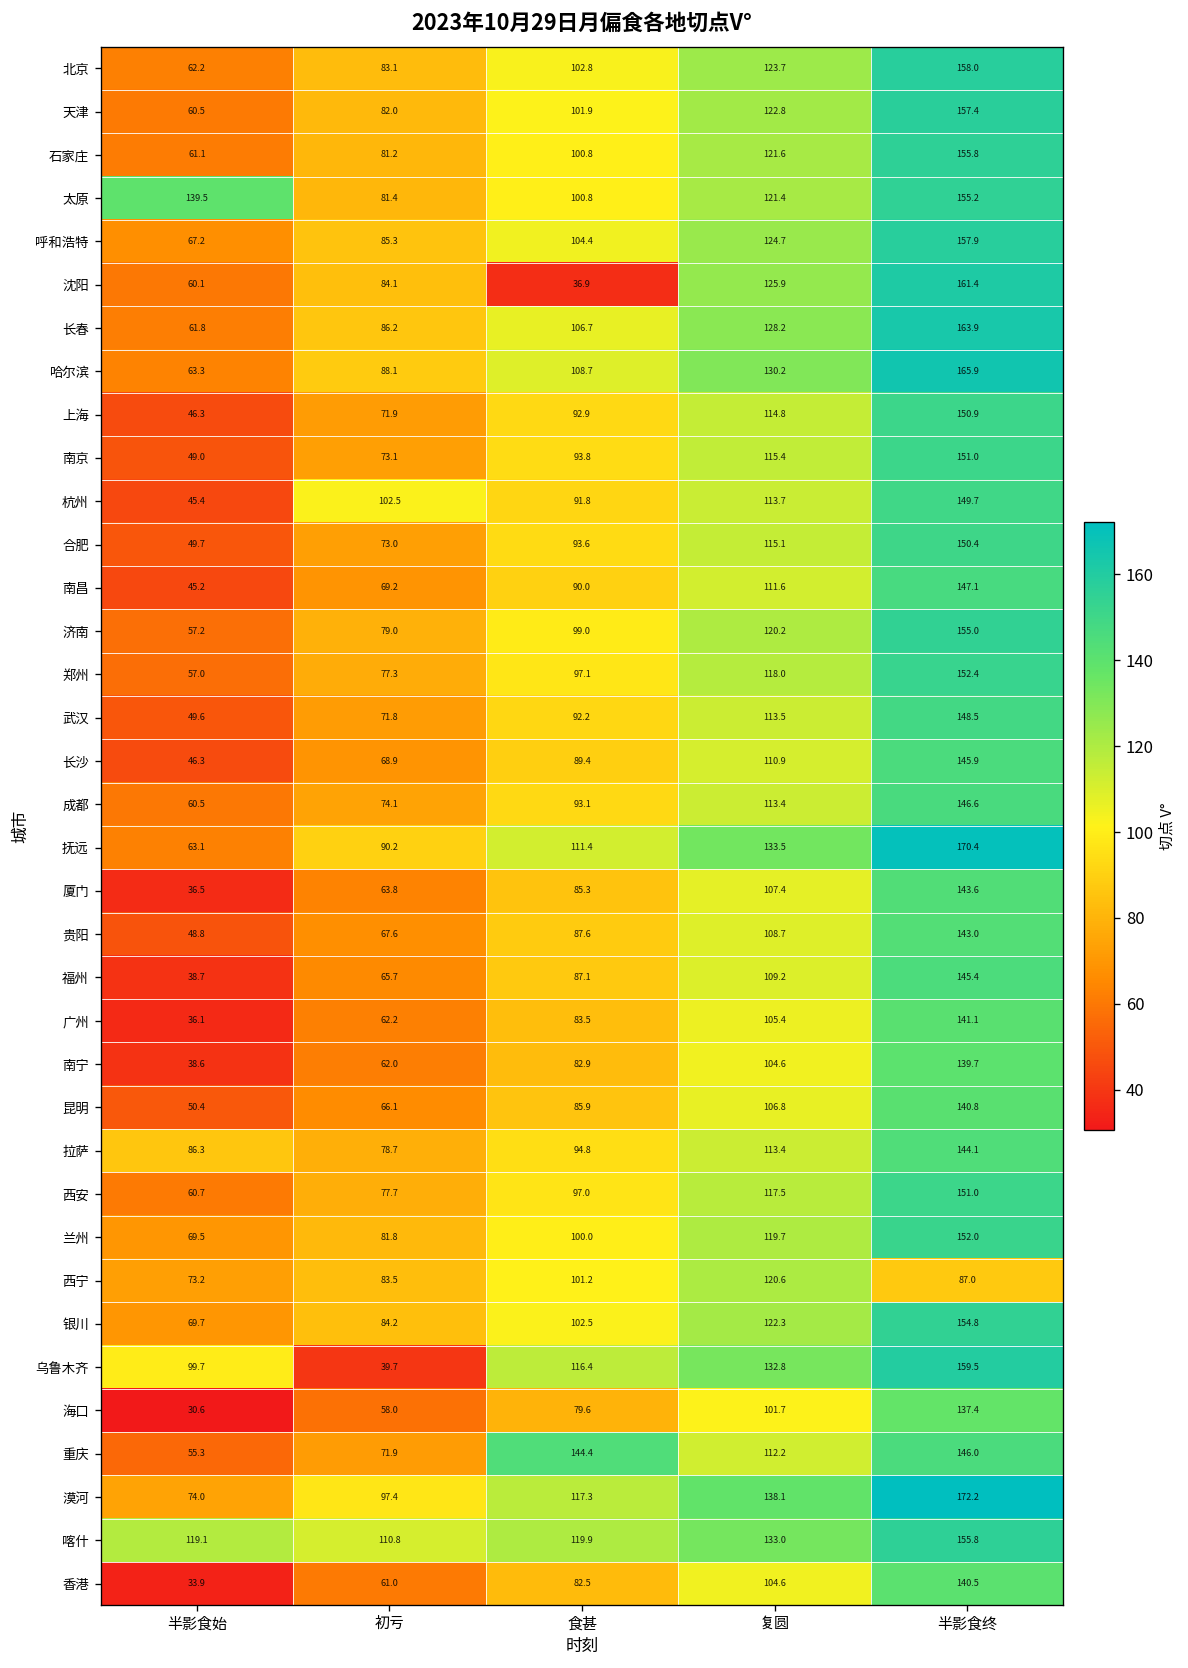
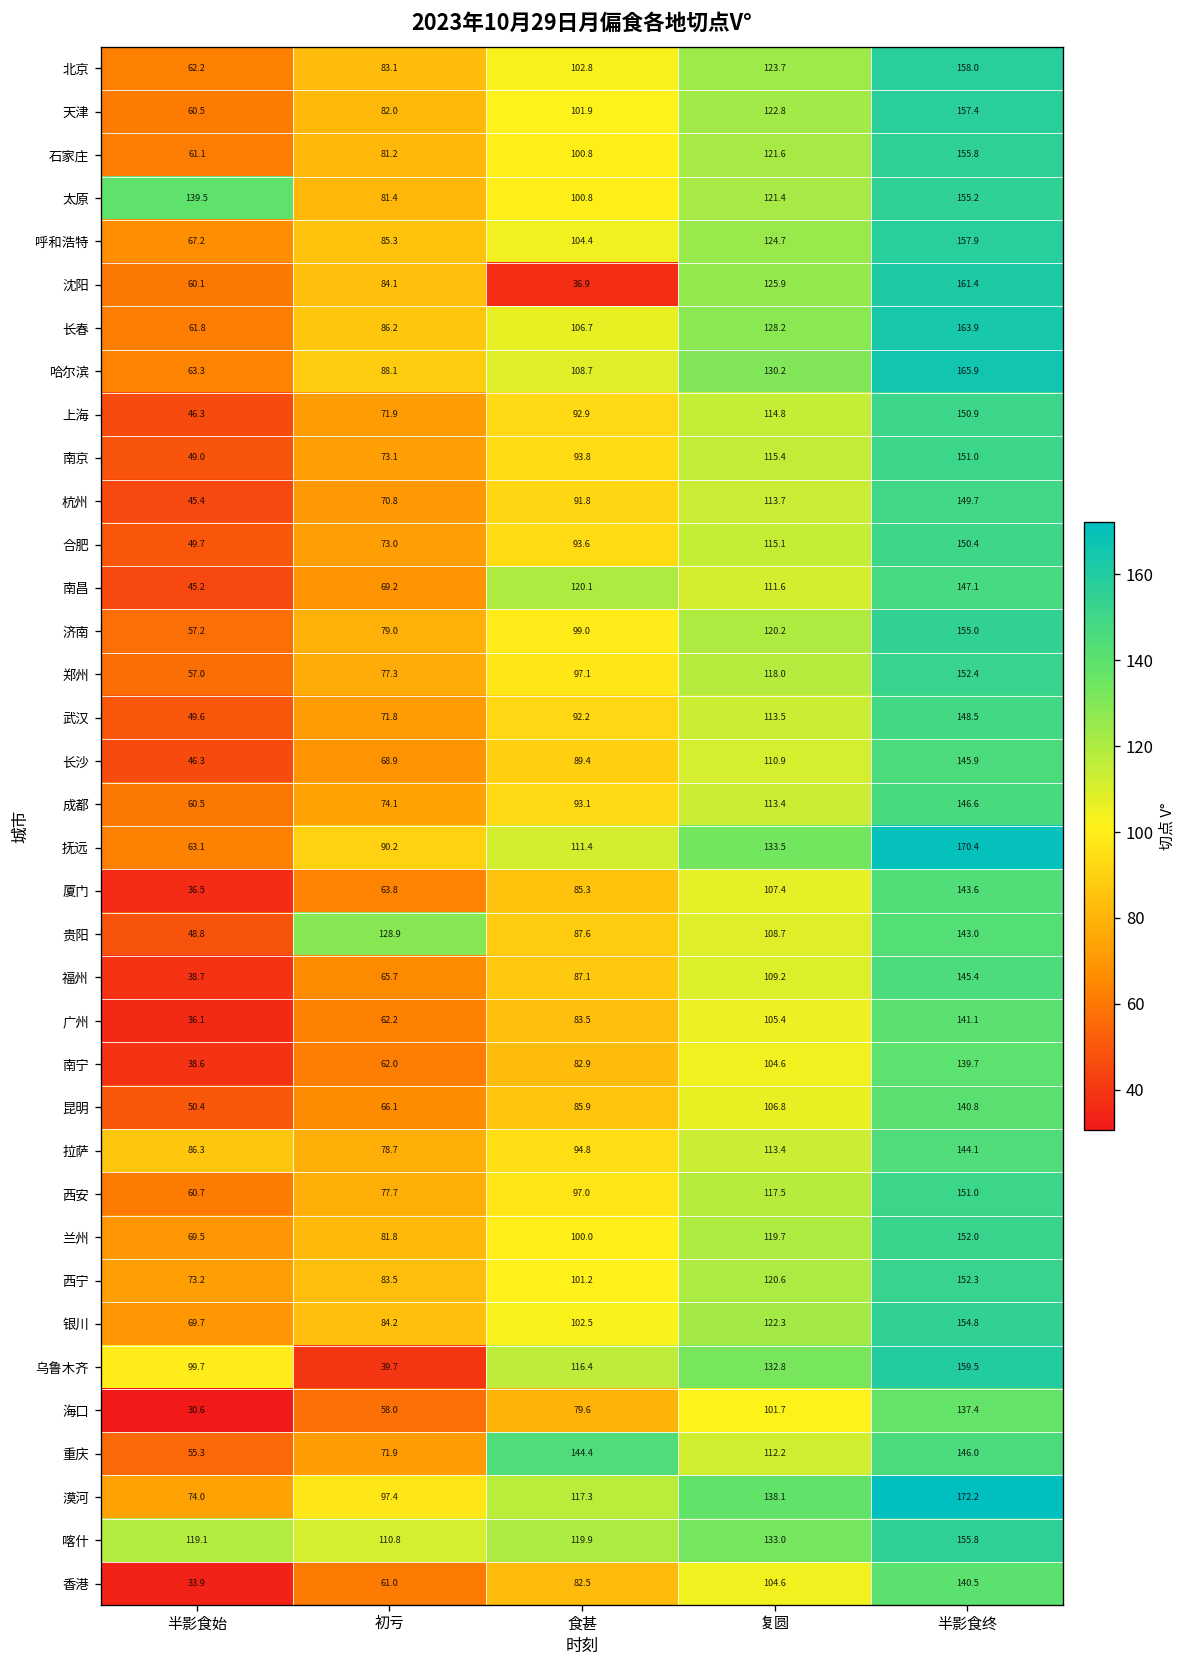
杭州, 初亏: 102.5 -> 70.8
南昌, 食甚: 90.0 -> 120.1
贵阳, 初亏: 67.6 -> 128.9
西宁, 半影食终: 87.0 -> 152.3
